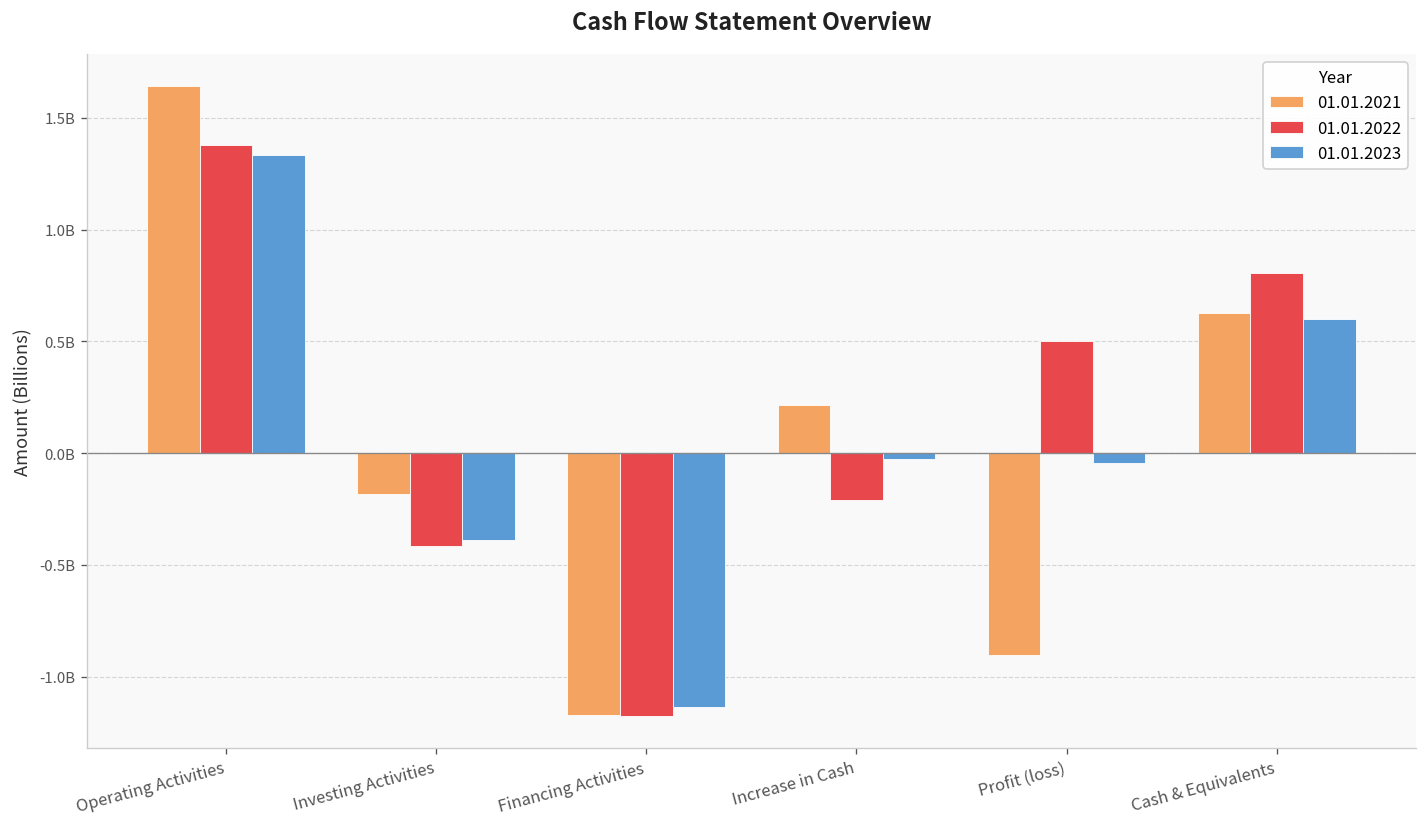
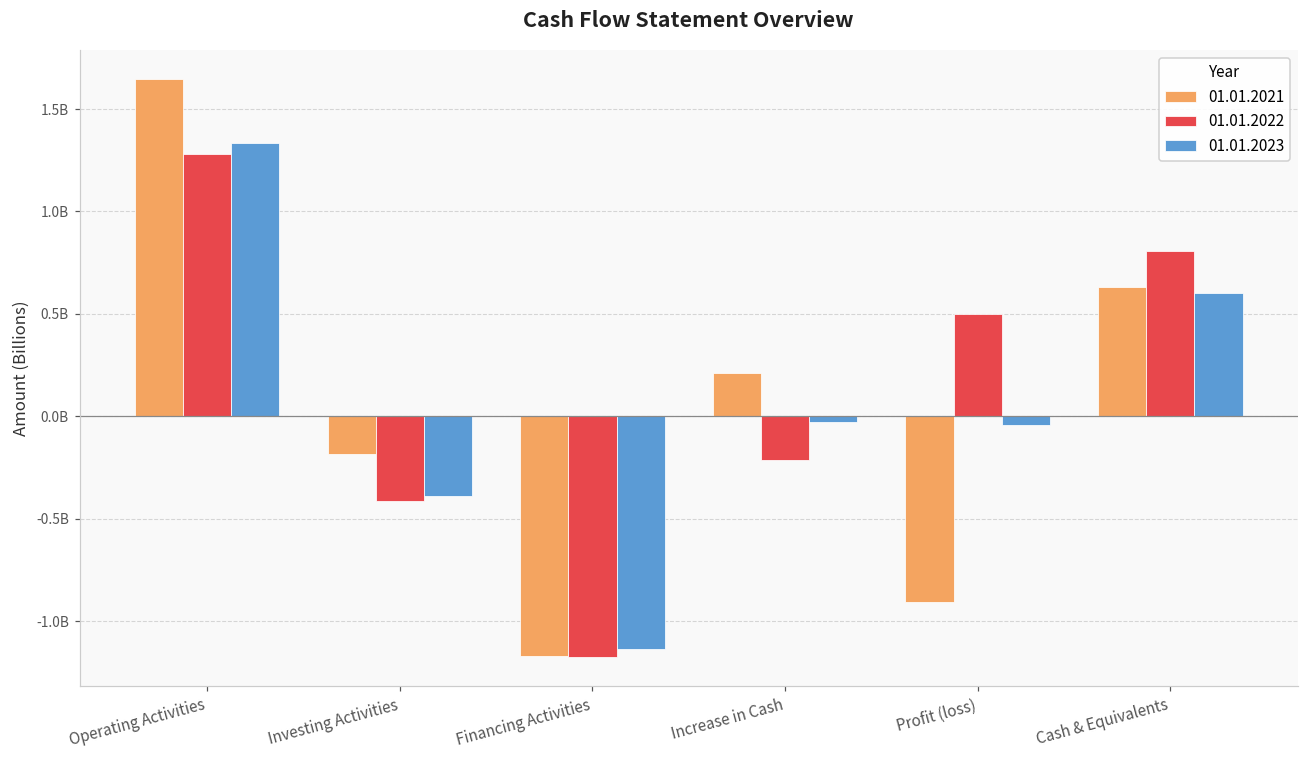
01.01.2022, Operating Activities: 1380000000 -> 1280000000
